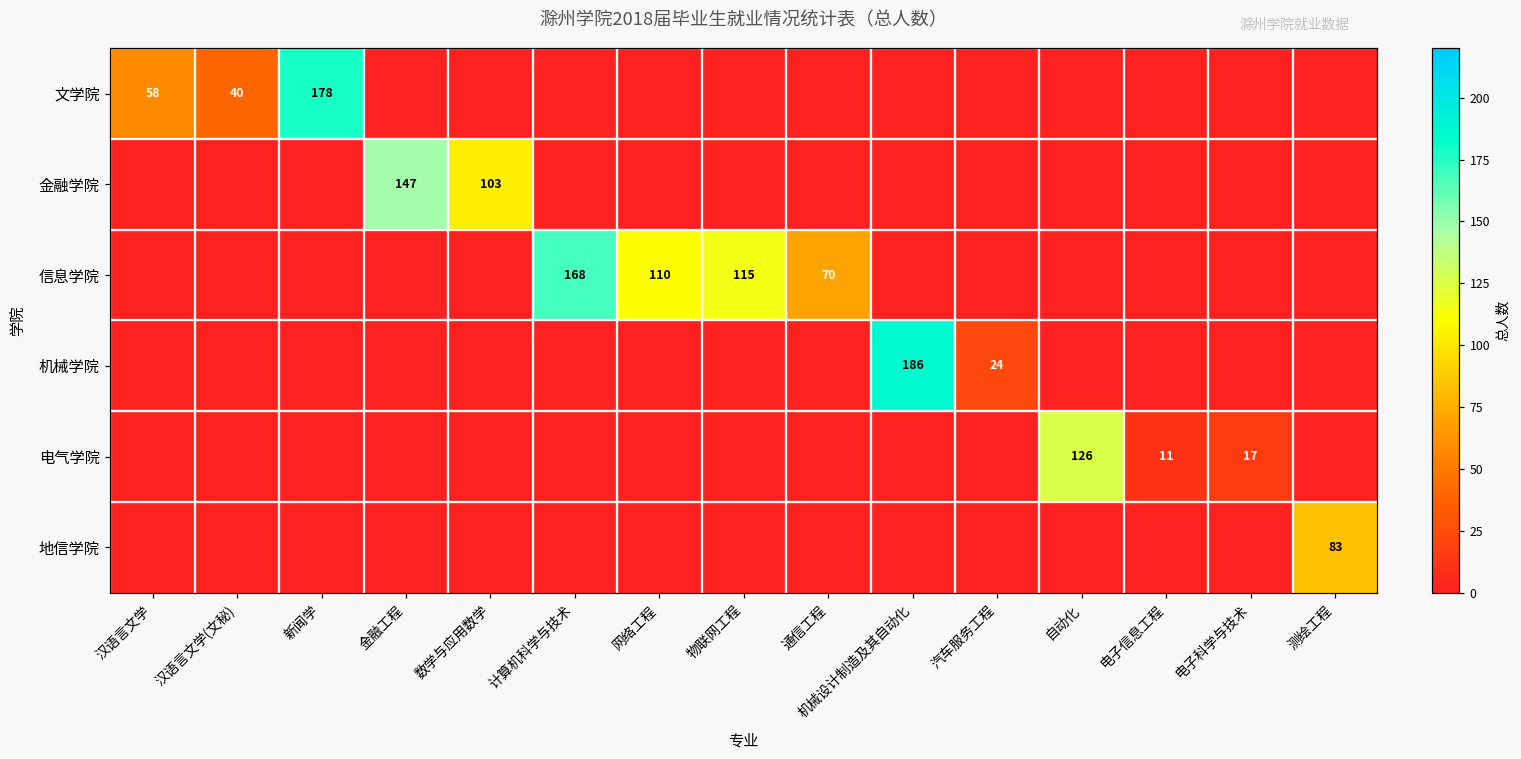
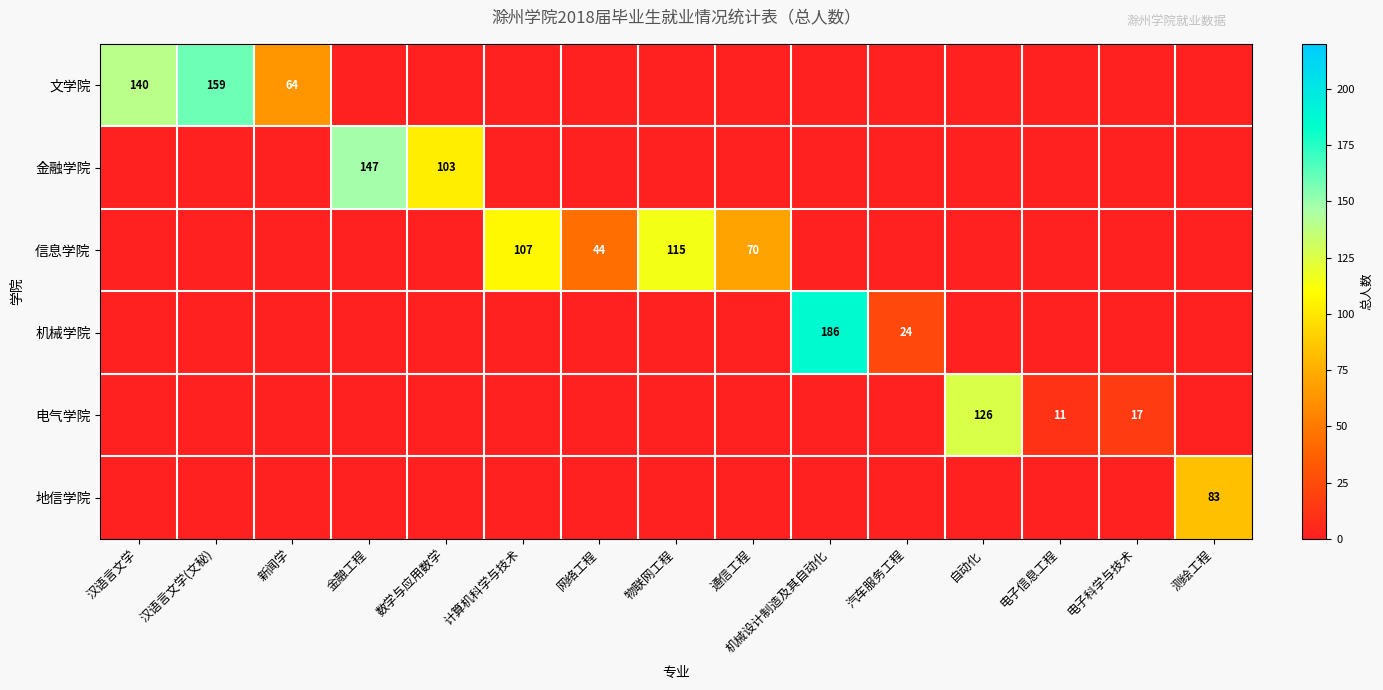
文学院, 汉语言文学: 58 -> 140
文学院, 汉语言文学(文秘): 40 -> 159
文学院, 新闻学: 178 -> 64
信息学院, 计算机科学与技术: 168 -> 107
信息学院, 网络工程: 110 -> 44
